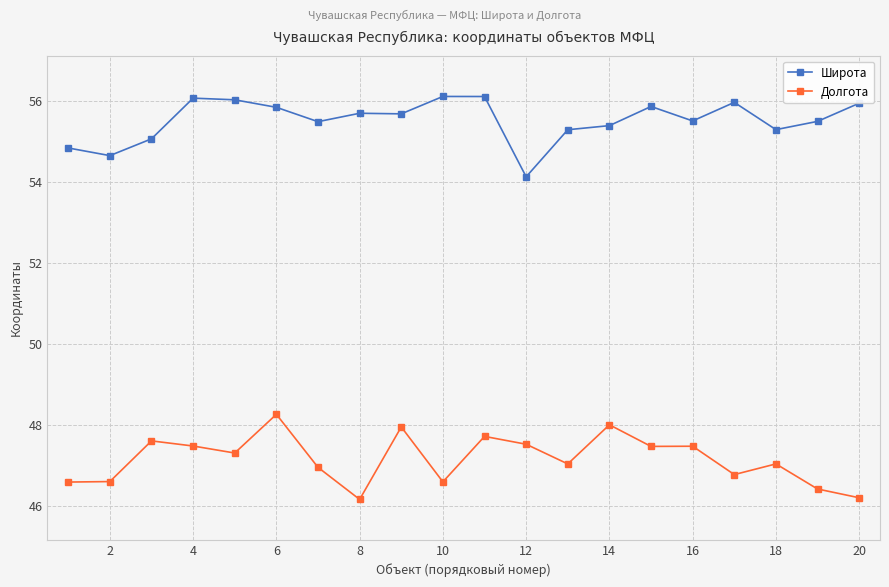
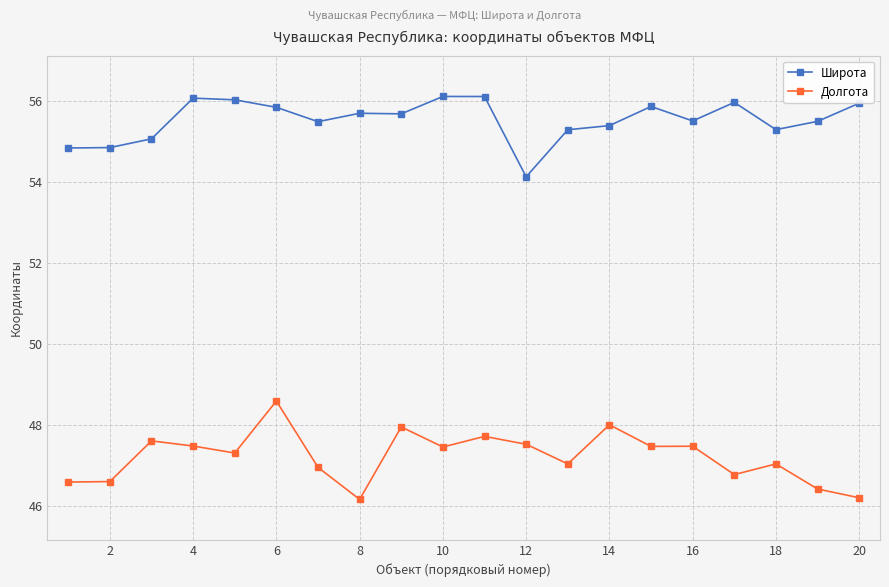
Широта, 2: 54.7 -> 54.9
Долгота, 6: 48.3 -> 48.6
Долгота, 10: 46.6 -> 47.5
